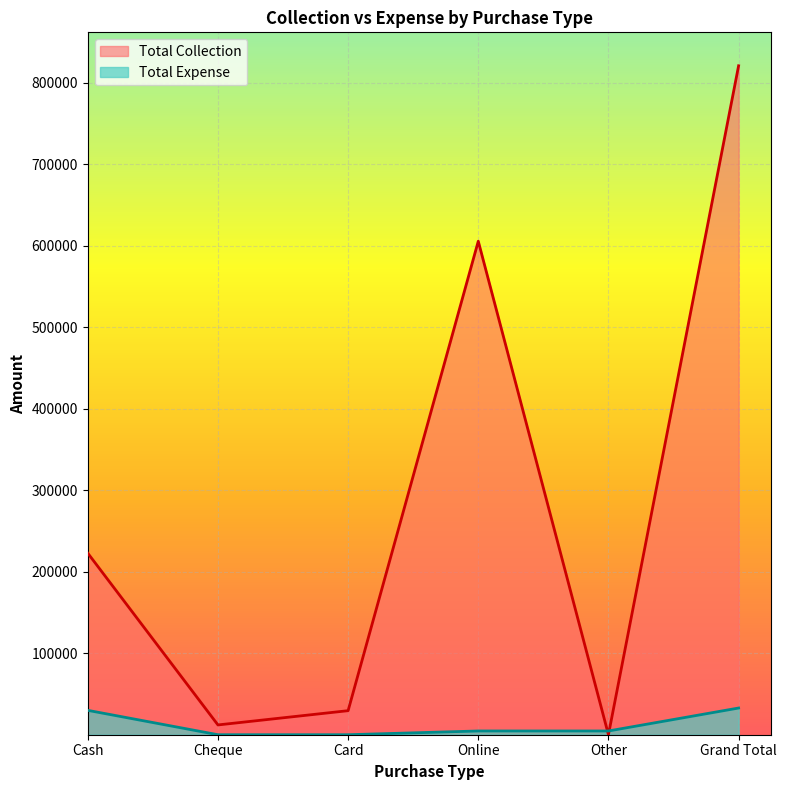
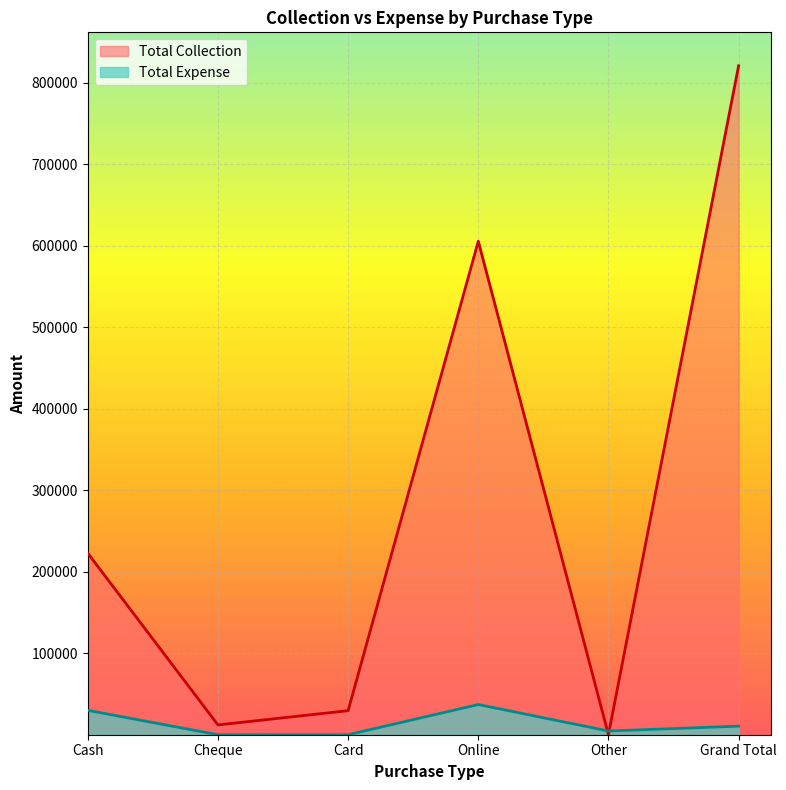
Total Expense, Online: 0 -> 40000
Total Expense, Grand Total: 30000 -> 10000
